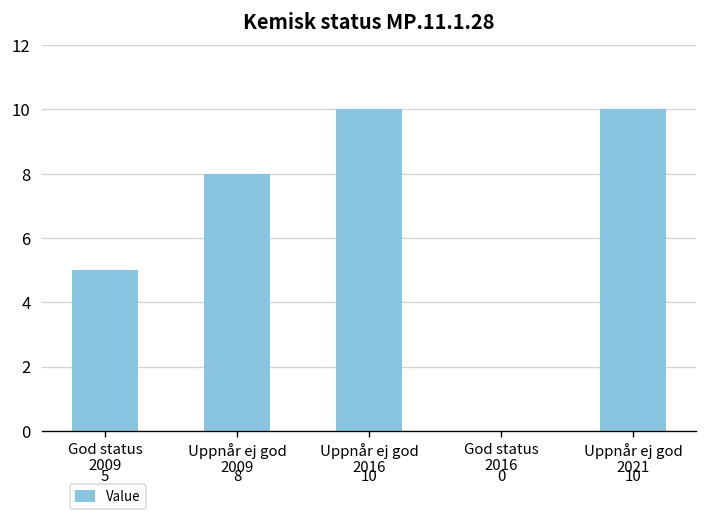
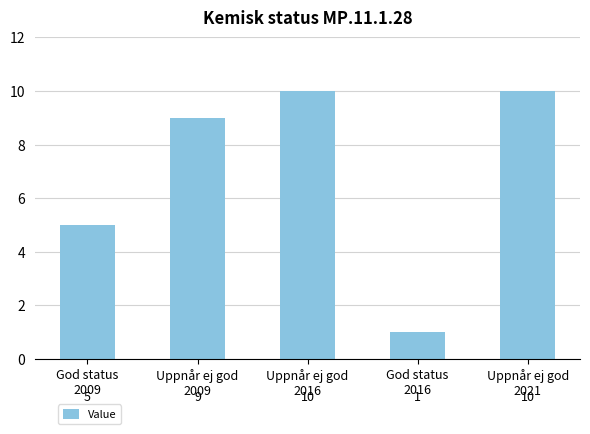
Uppnår ej god 2009: 8 -> 9
God status 2016: 0 -> 1
